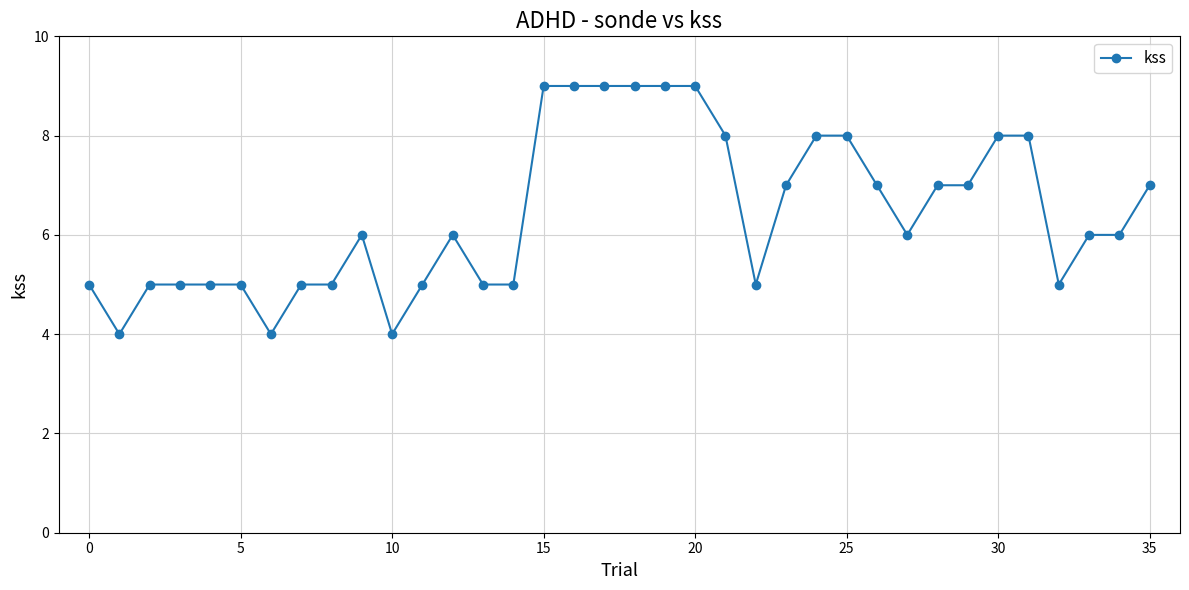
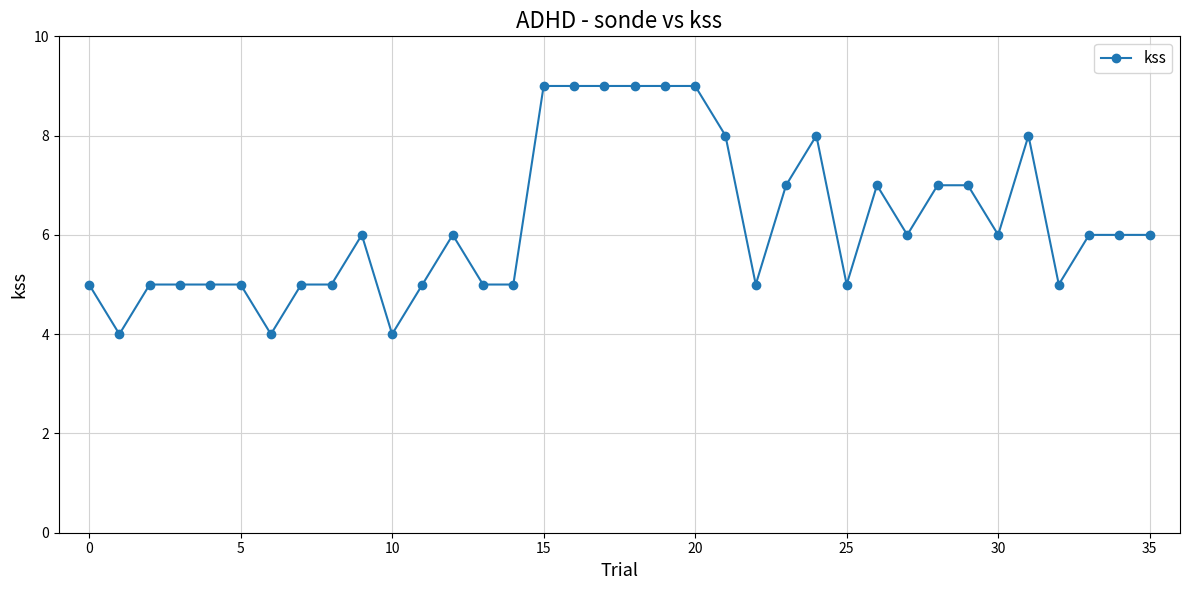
25: 8 -> 5
30: 8 -> 6
35: 7 -> 6
